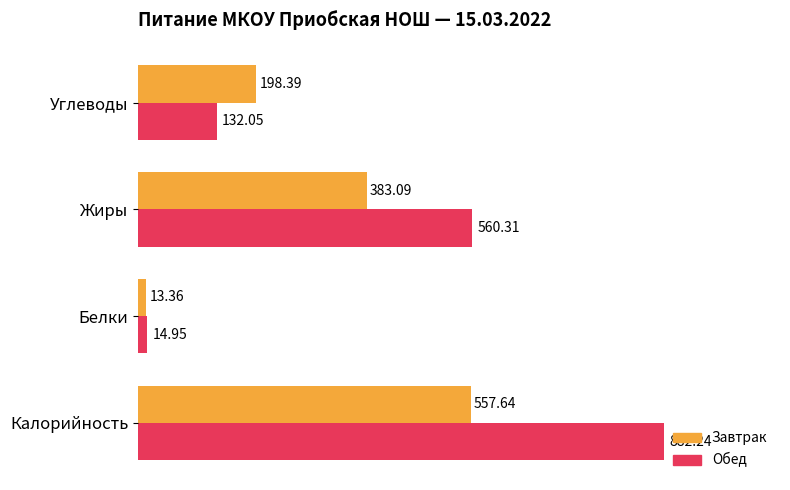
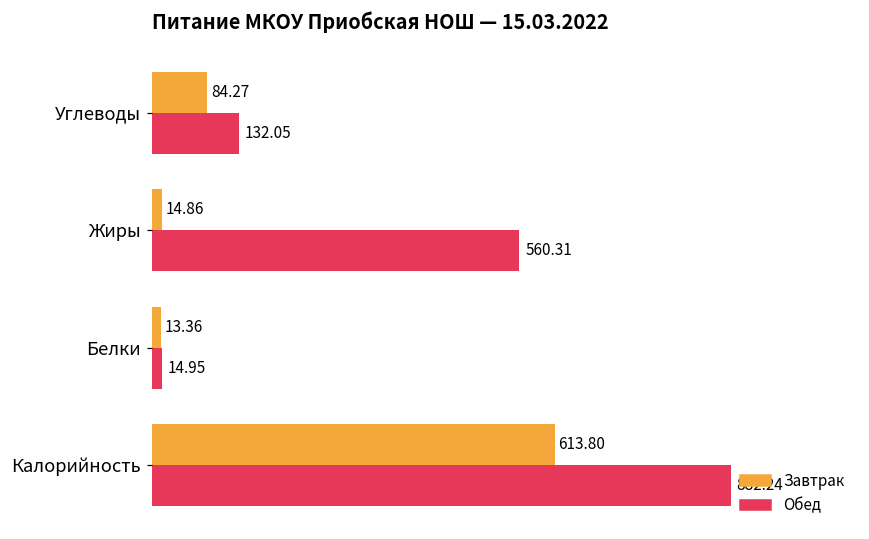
Завтрак, Углеводы: 198.39 -> 84.27
Завтрак, Жиры: 383.09 -> 14.86
Завтрак, Калорийность: 557.64 -> 613.80
